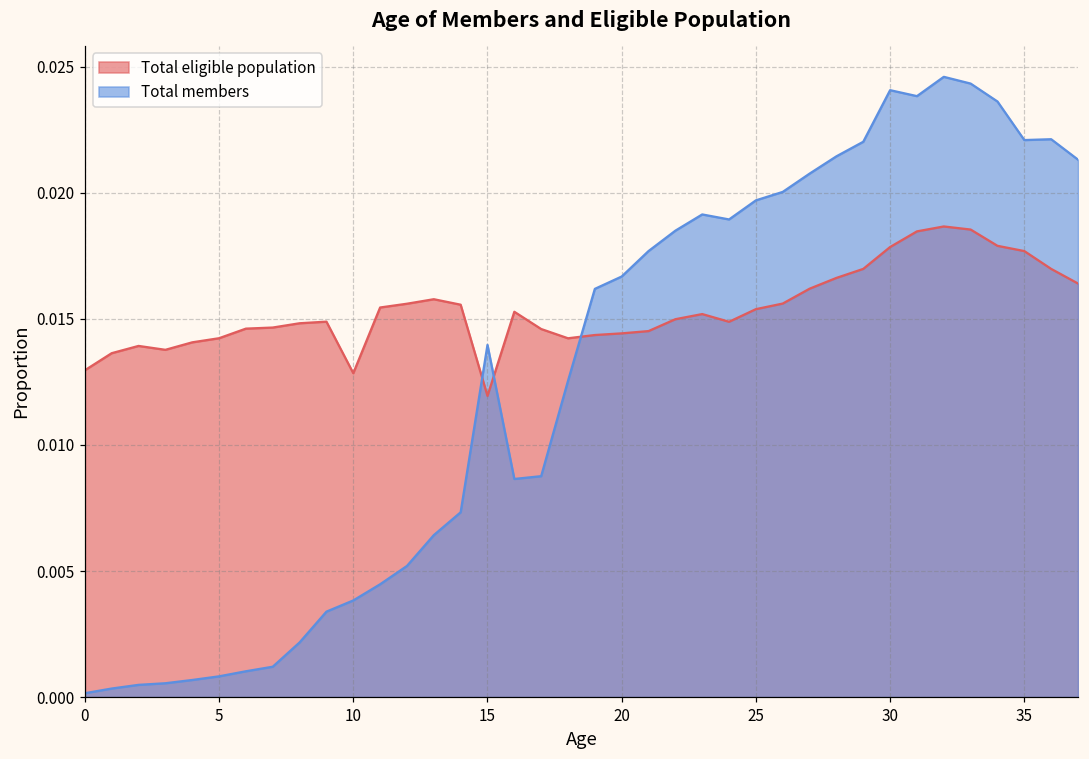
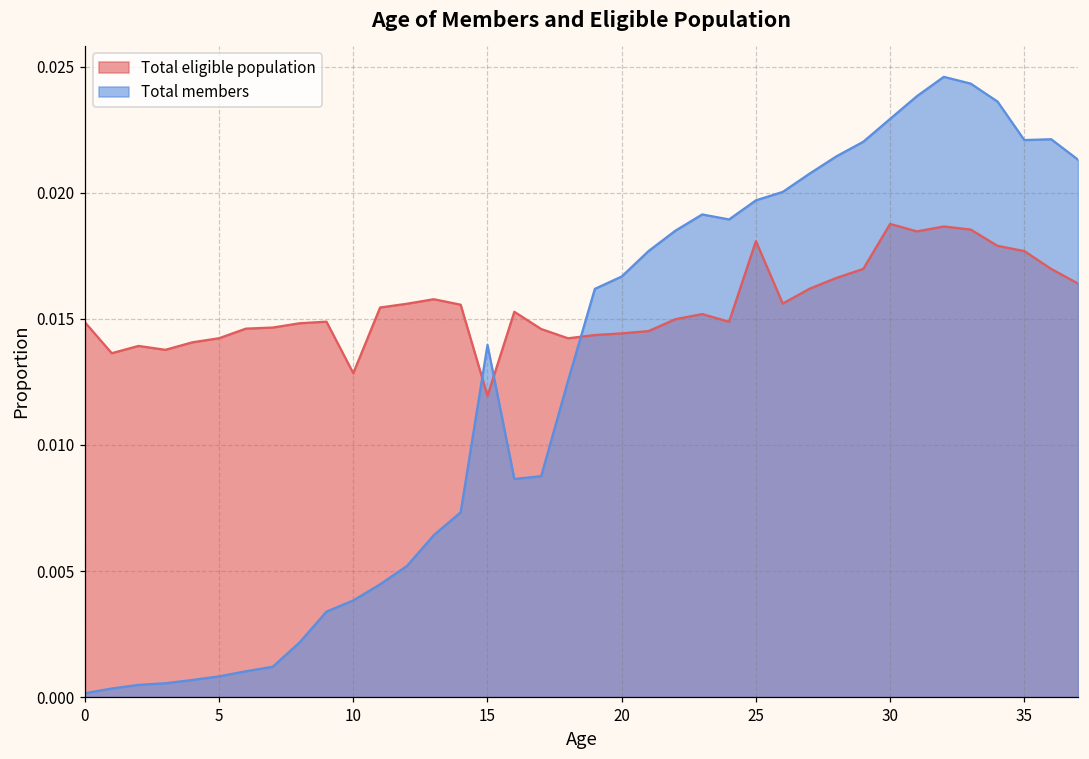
Total eligible population, 0: 0.0130 -> 0.0149
Total eligible population, 25: 0.0154 -> 0.0181
Total eligible population, 30: 0.0178 -> 0.0188
Total members, 30: 0.0241 -> 0.0229
